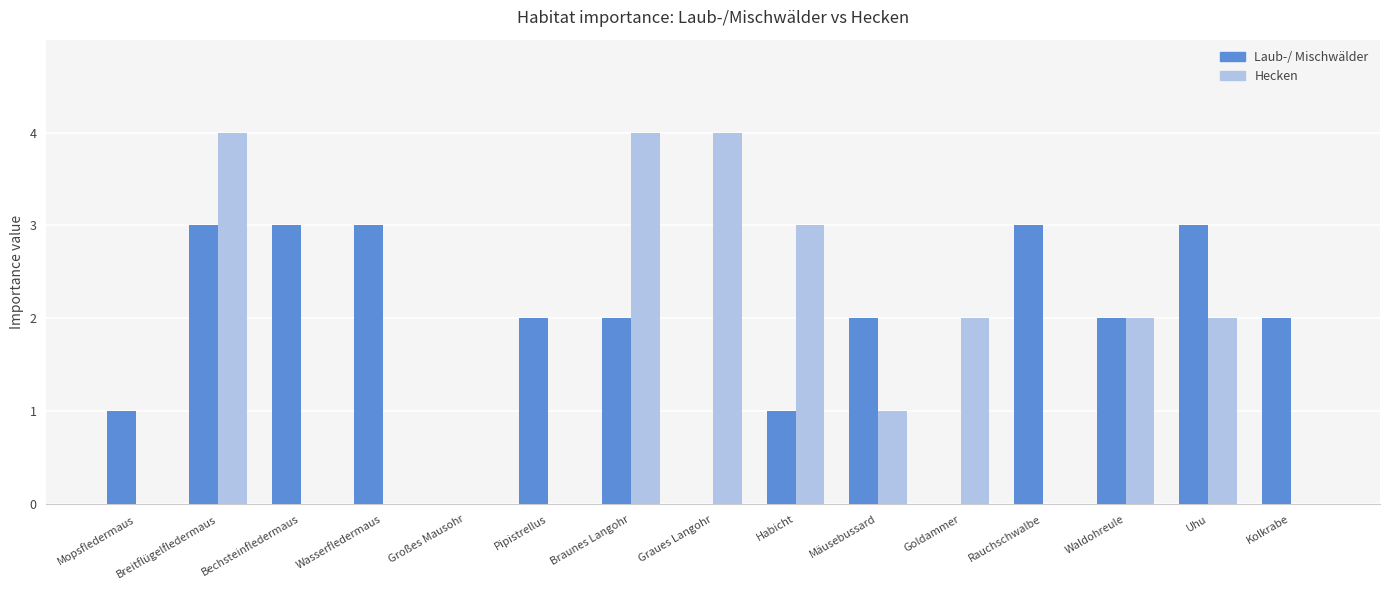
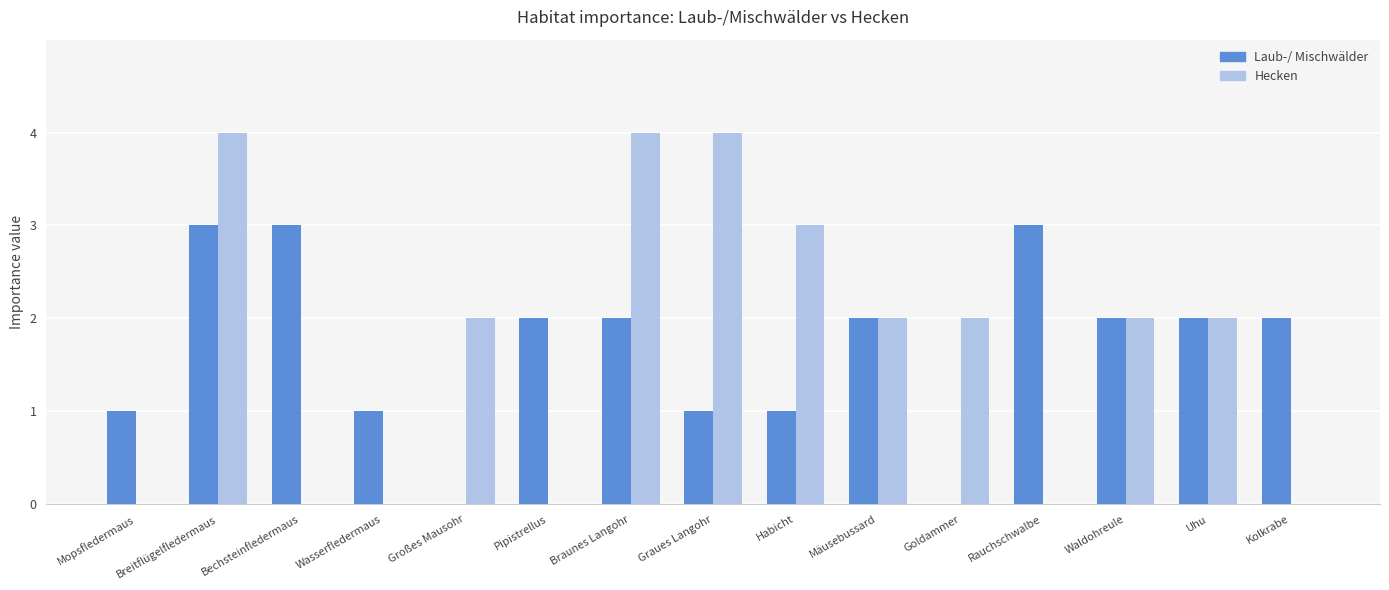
Laub-/ Mischwälder, Wasserfledermaus: 3 -> 1
Hecken, Großes Mausohr: 0 -> 2
Laub-/ Mischwälder, Graues Langohr: 0 -> 1
Hecken, Mäusebussard: 1 -> 2
Laub-/ Mischwälder, Uhu: 3 -> 2
